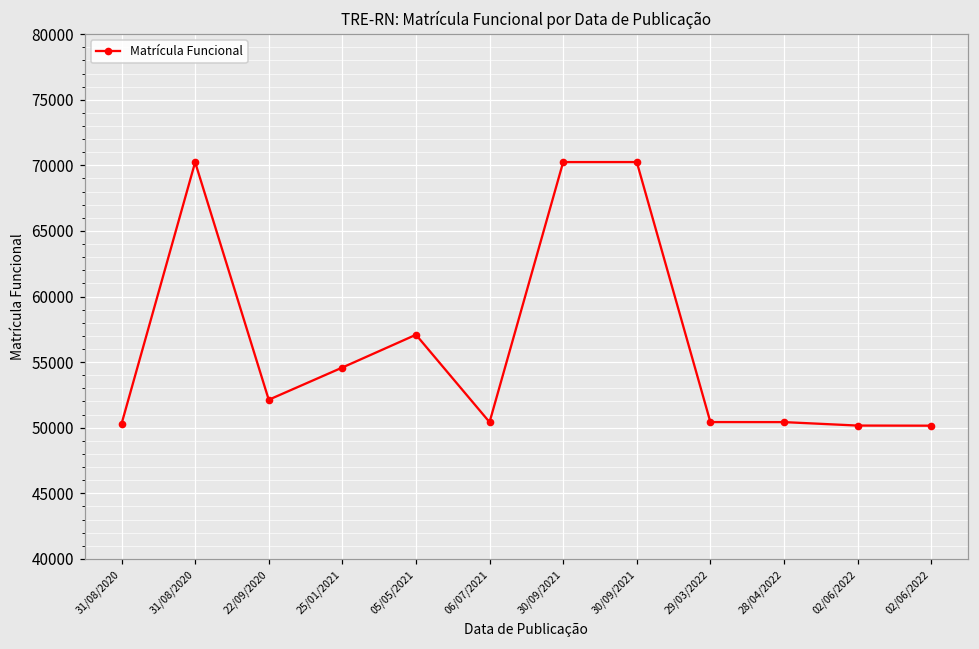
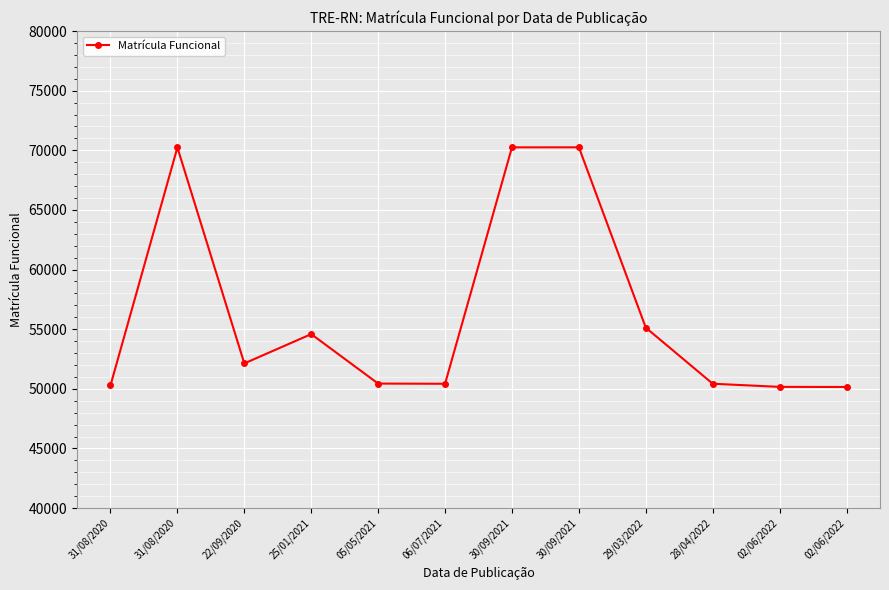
05/05/2021: 57100 -> 50400
29/03/2022: 50400 -> 55100
